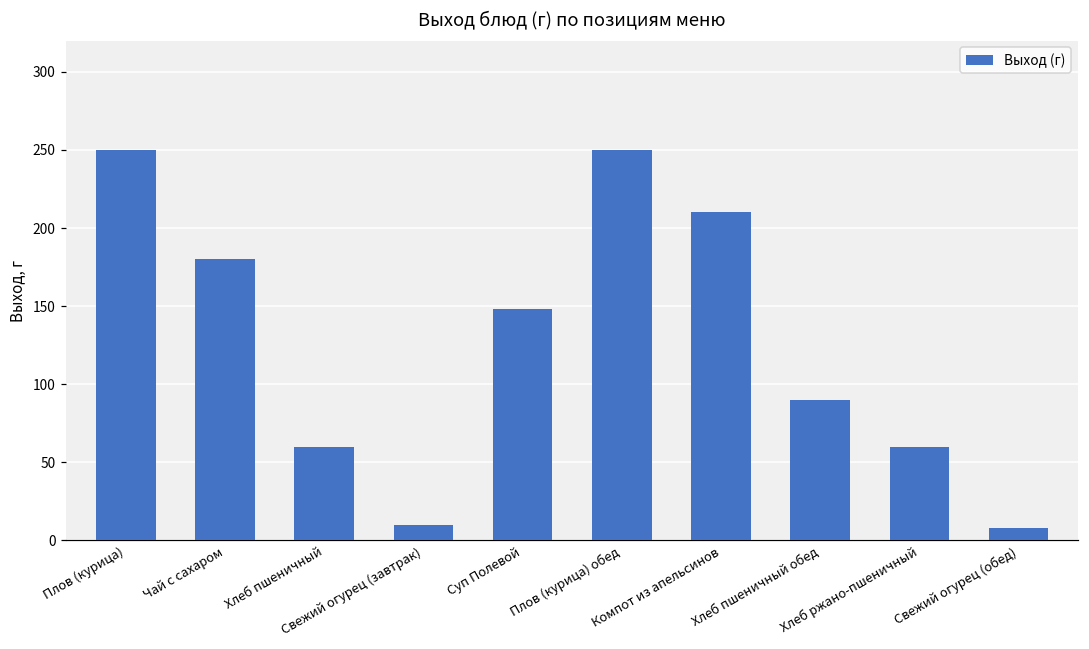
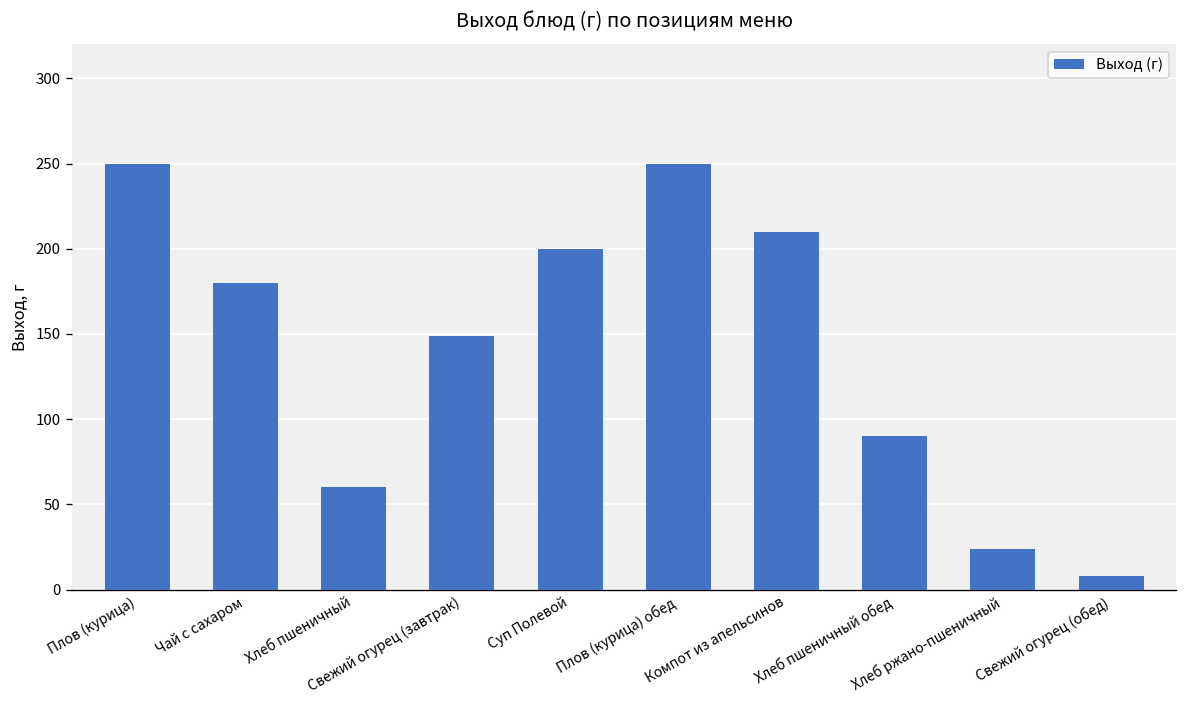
Свежий огурец (завтрак): 10 -> 149
Суп Полевой: 148 -> 200
Хлеб ржано-пшеничный: 60 -> 24
